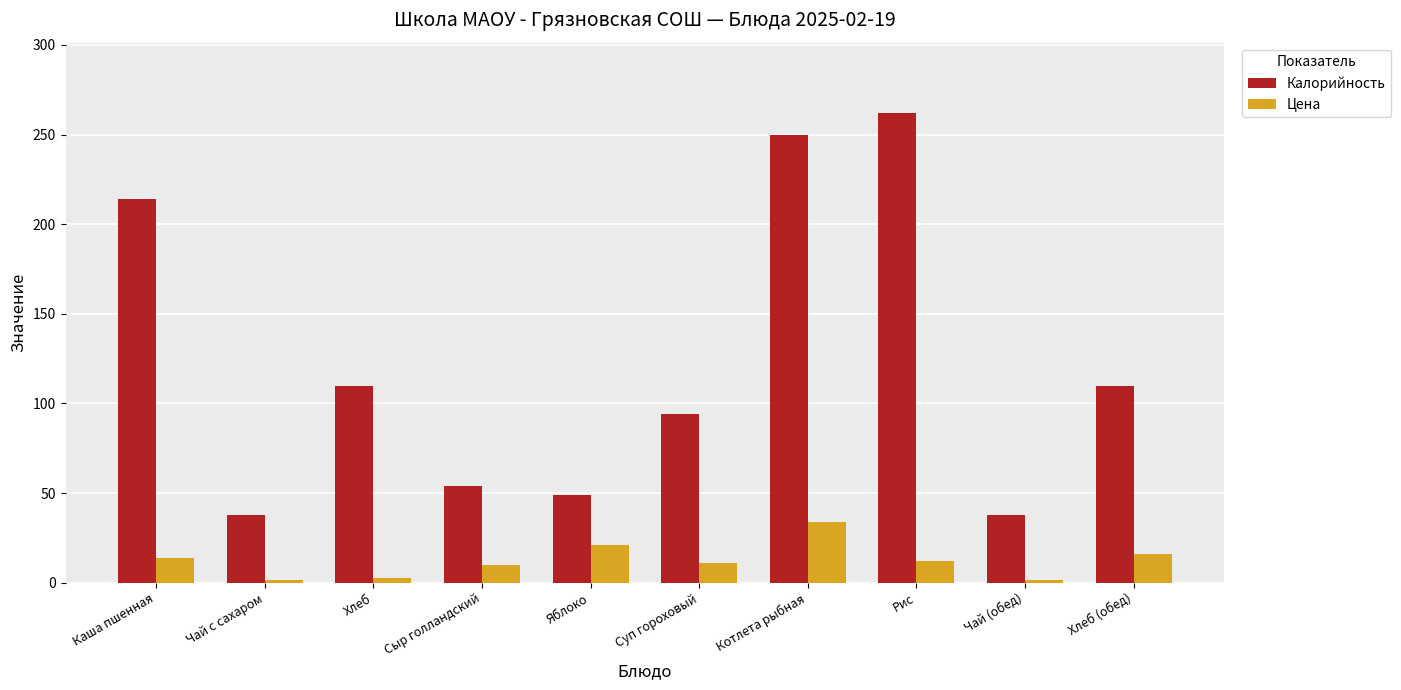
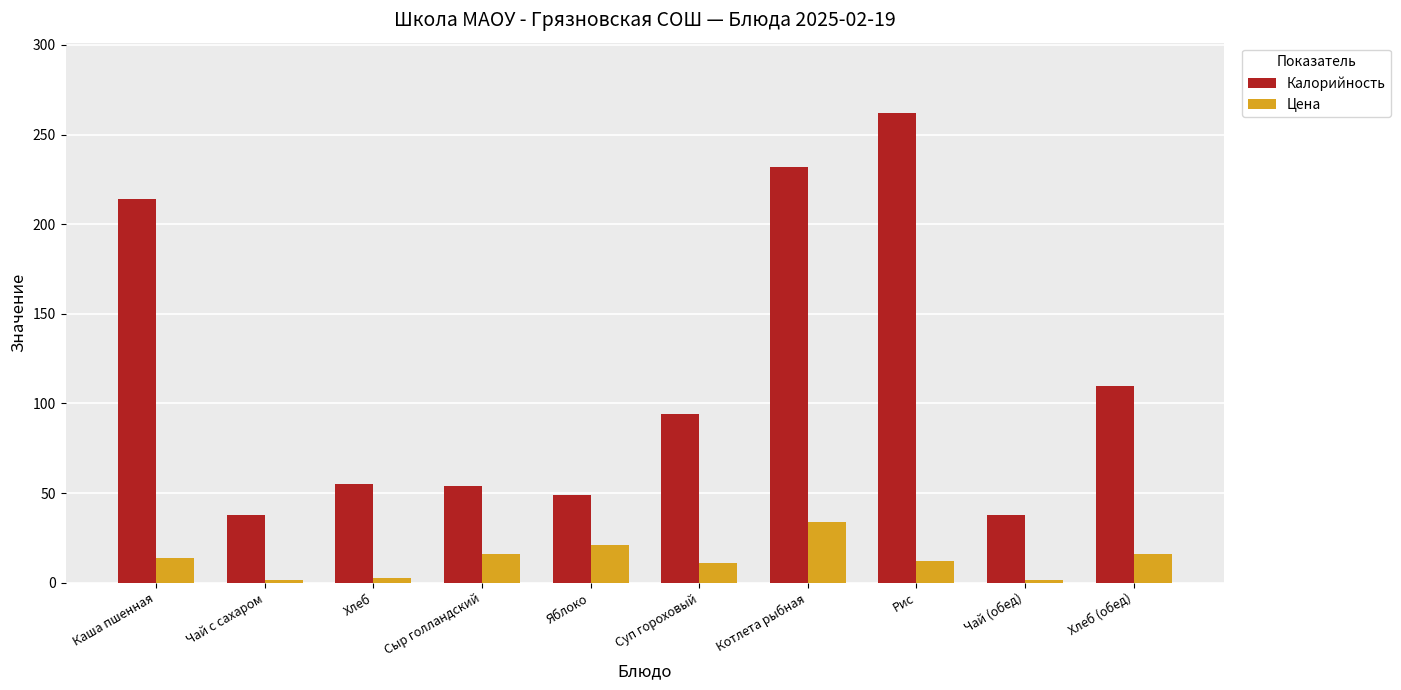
Калорийность, Хлеб: 110 -> 55
Цена, Сыр голландский: 10 -> 16
Калорийность, Котлета рыбная: 250 -> 232
